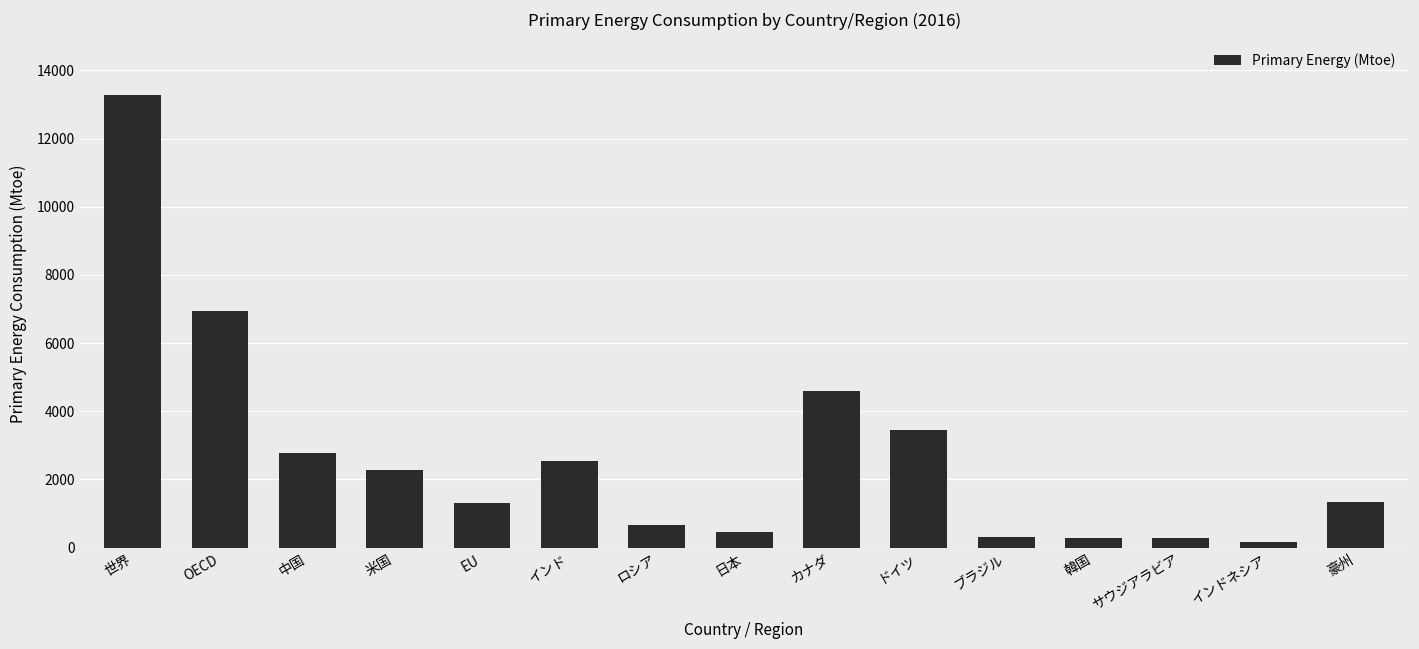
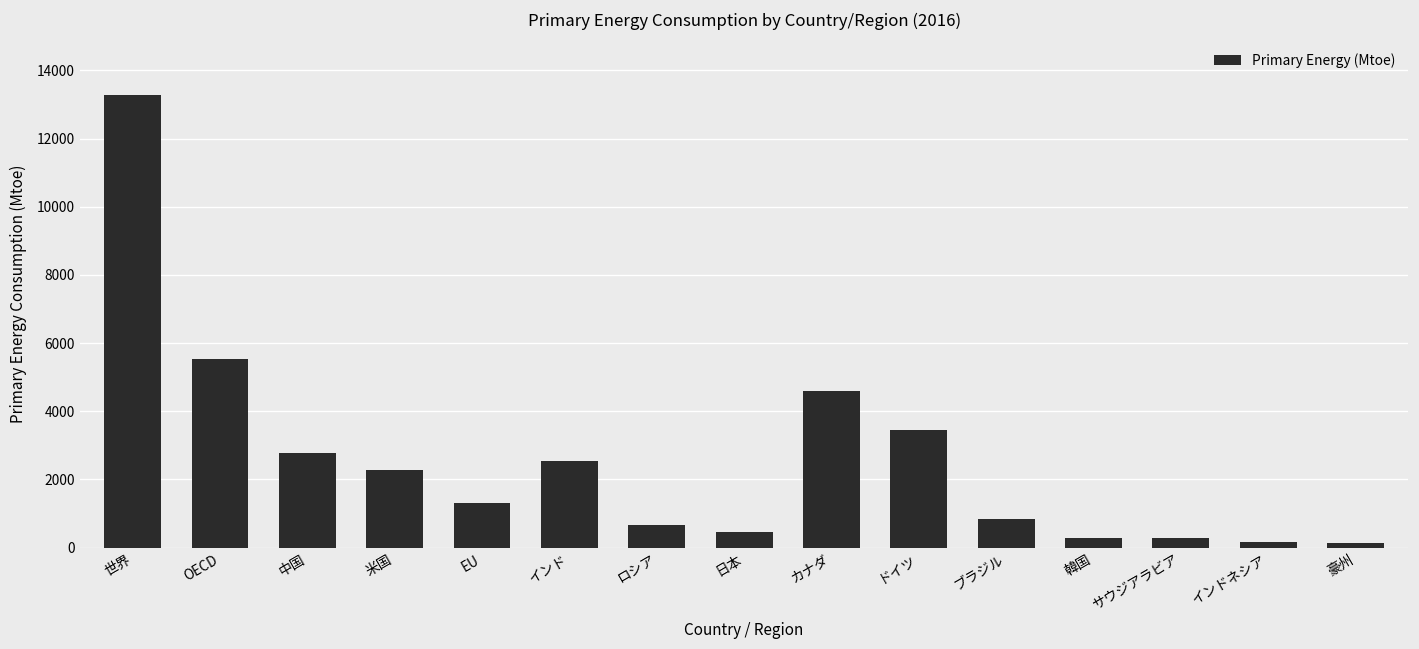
OECD: 7000 -> 5500
ブラジル: 300 -> 800
豪州: 1400 -> 100
